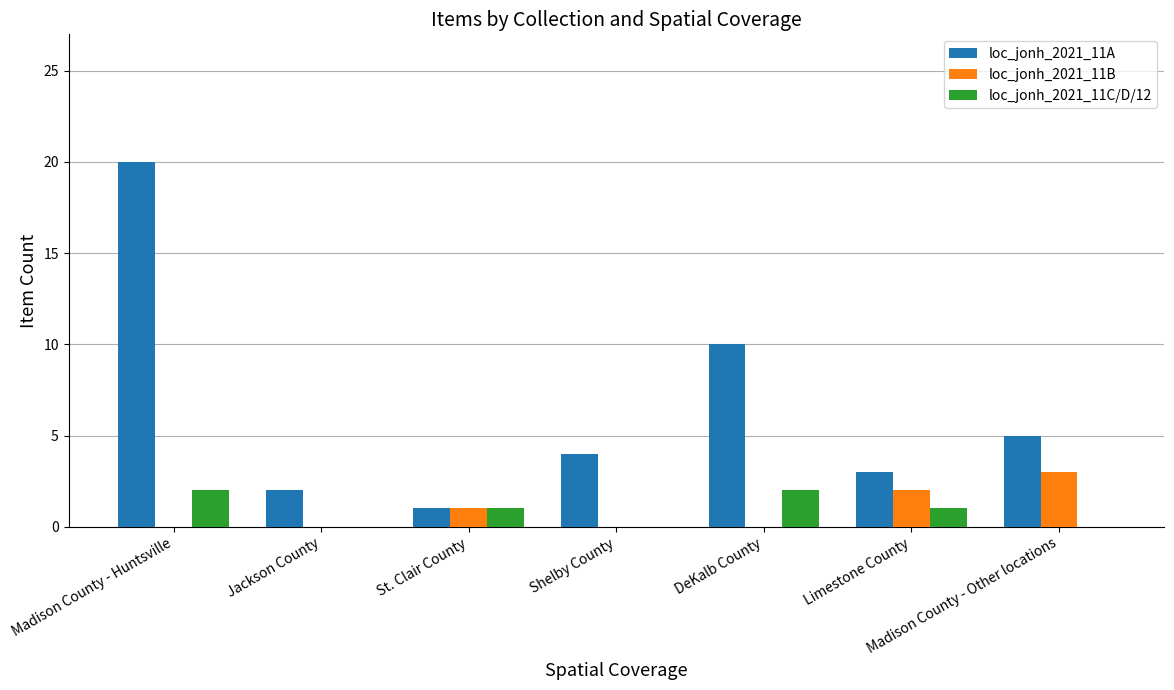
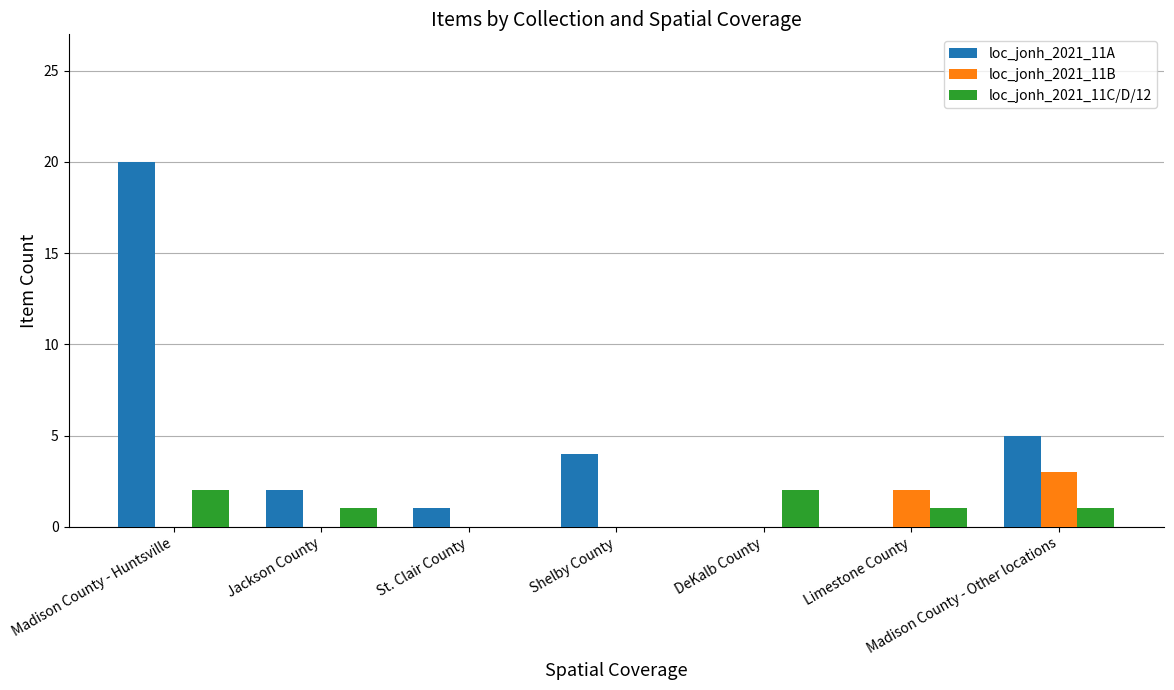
loc_jonh_2021_11C/D/12, Jackson County: 0 -> 1
loc_jonh_2021_11B, St. Clair County: 1 -> 0
loc_jonh_2021_11C/D/12, St. Clair County: 1 -> 0
loc_jonh_2021_11A, DeKalb County: 10 -> 0
loc_jonh_2021_11A, Limestone County: 3 -> 0
loc_jonh_2021_11C/D/12, Madison County - Other locations: 0 -> 1
